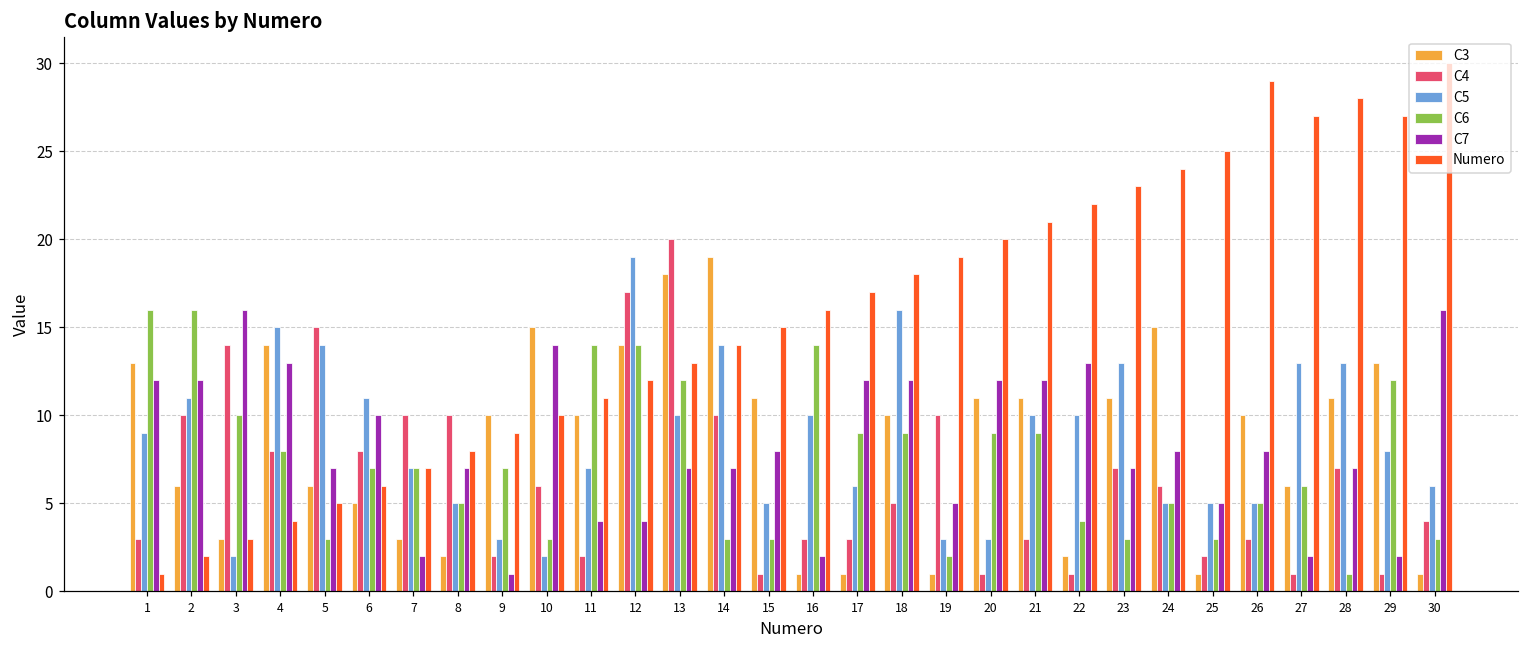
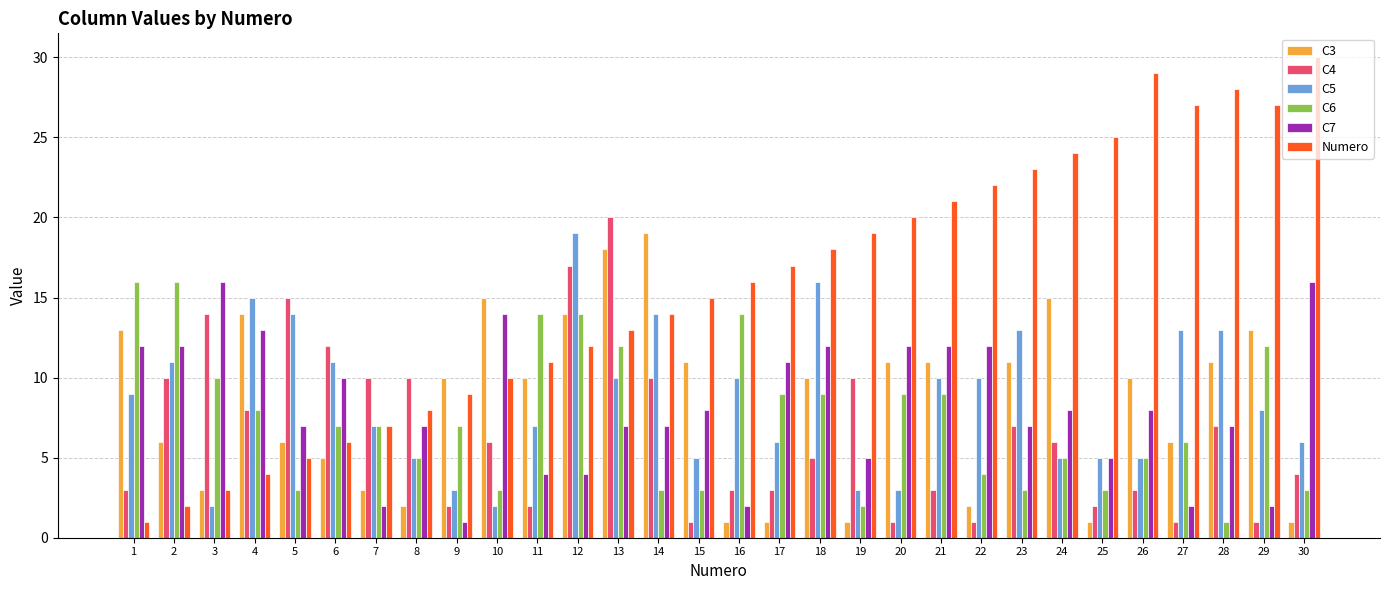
C4, 6: 8 -> 12
C7, 17: 12 -> 11
C7, 22: 13 -> 12
